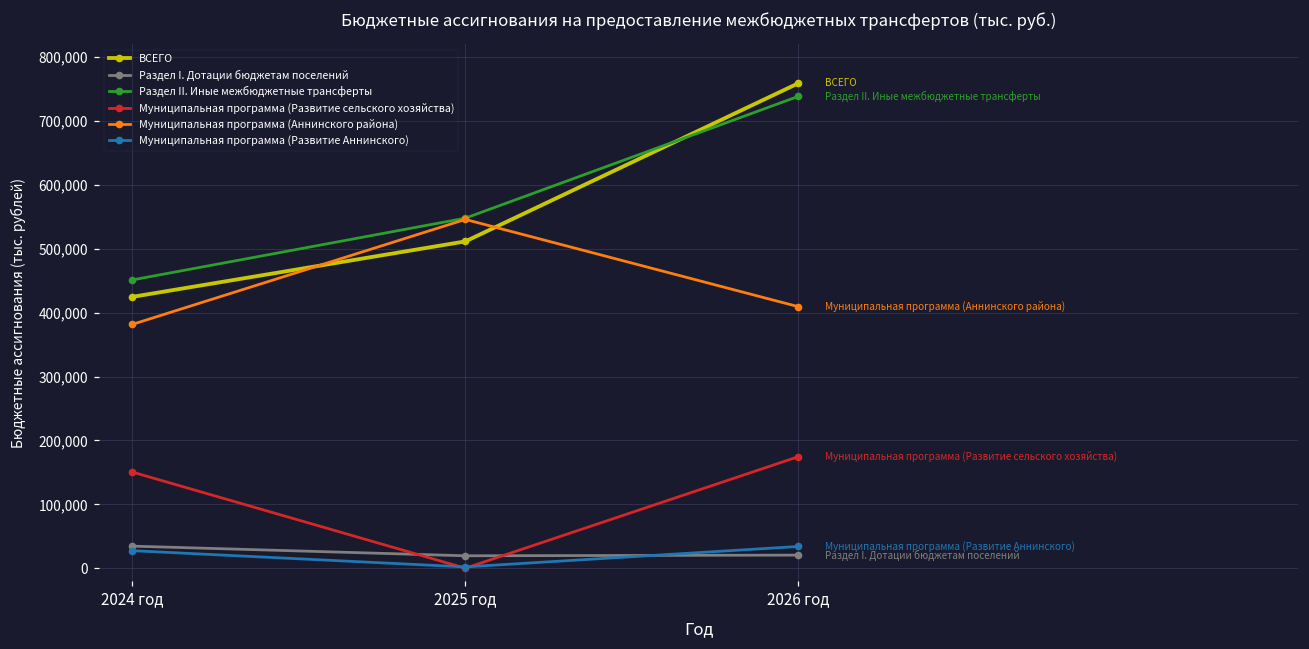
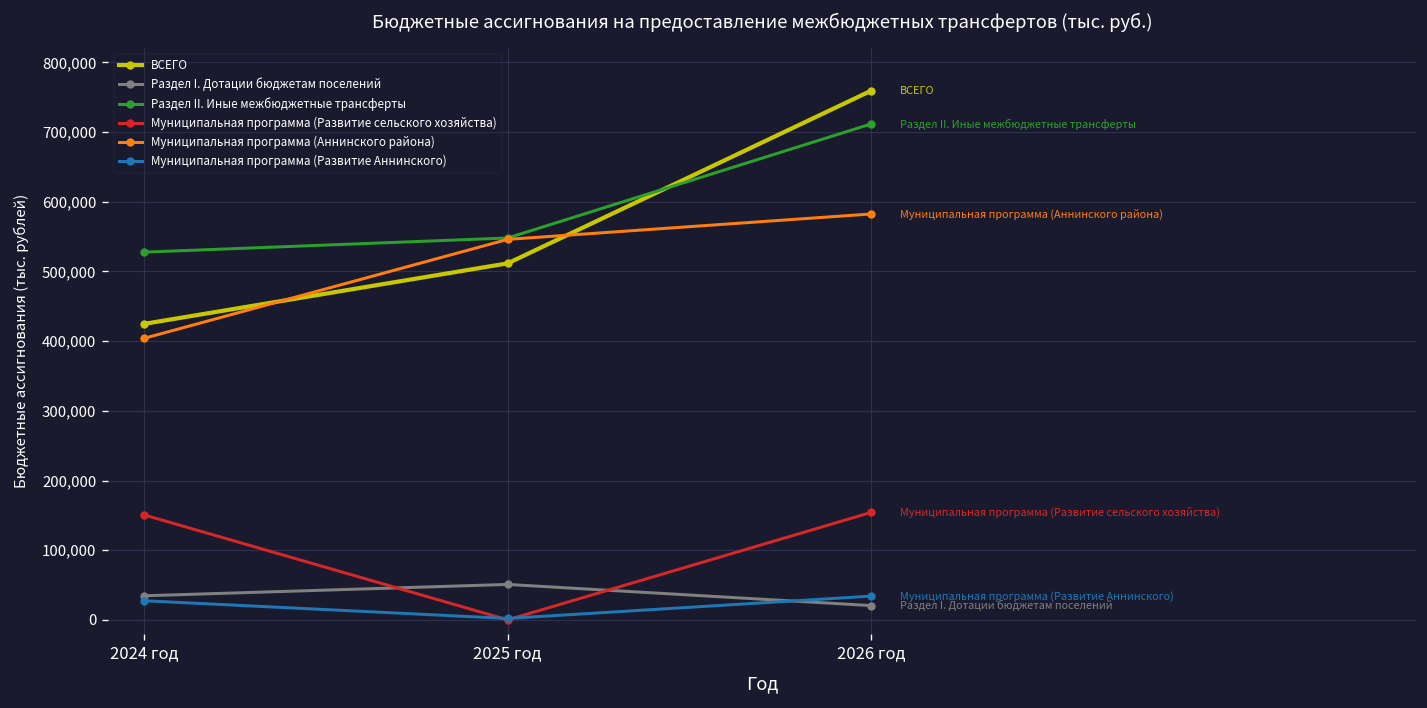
Раздел II. Иные межбюджетные трансферты, 2024 год: 450,000 -> 530,000
Муниципальная программа (Аннинского района), 2024 год: 380,000 -> 400,000
Раздел I. Дотации бюджетам поселений, 2025 год: 20,000 -> 50,000
Раздел II. Иные межбюджетные трансферты, 2026 год: 740,000 -> 710,000
Муниципальная программа (Развитие сельского хозяйства), 2026 год: 170,000 -> 150,000
Муниципальная программа (Аннинского района), 2026 год: 410,000 -> 580,000
